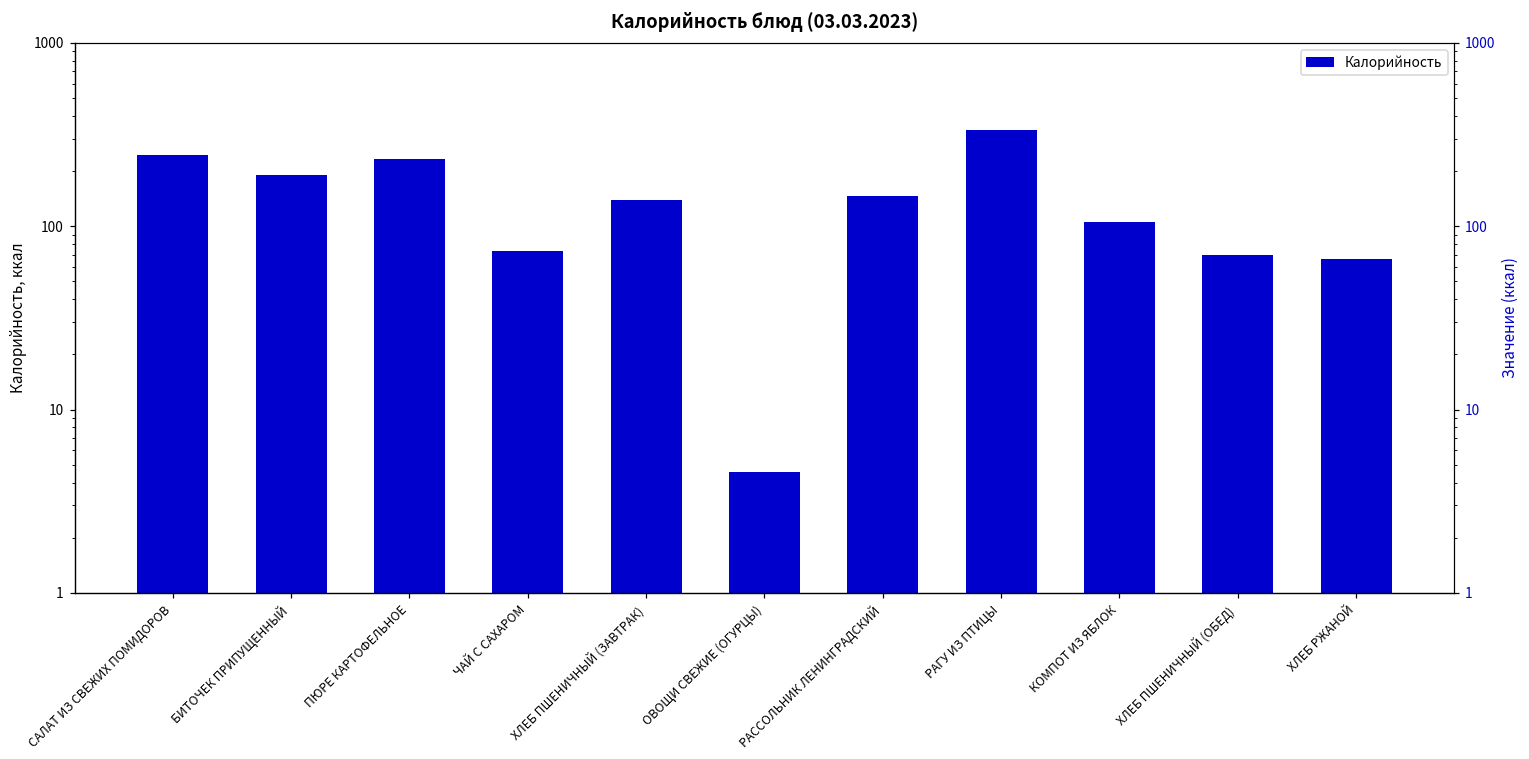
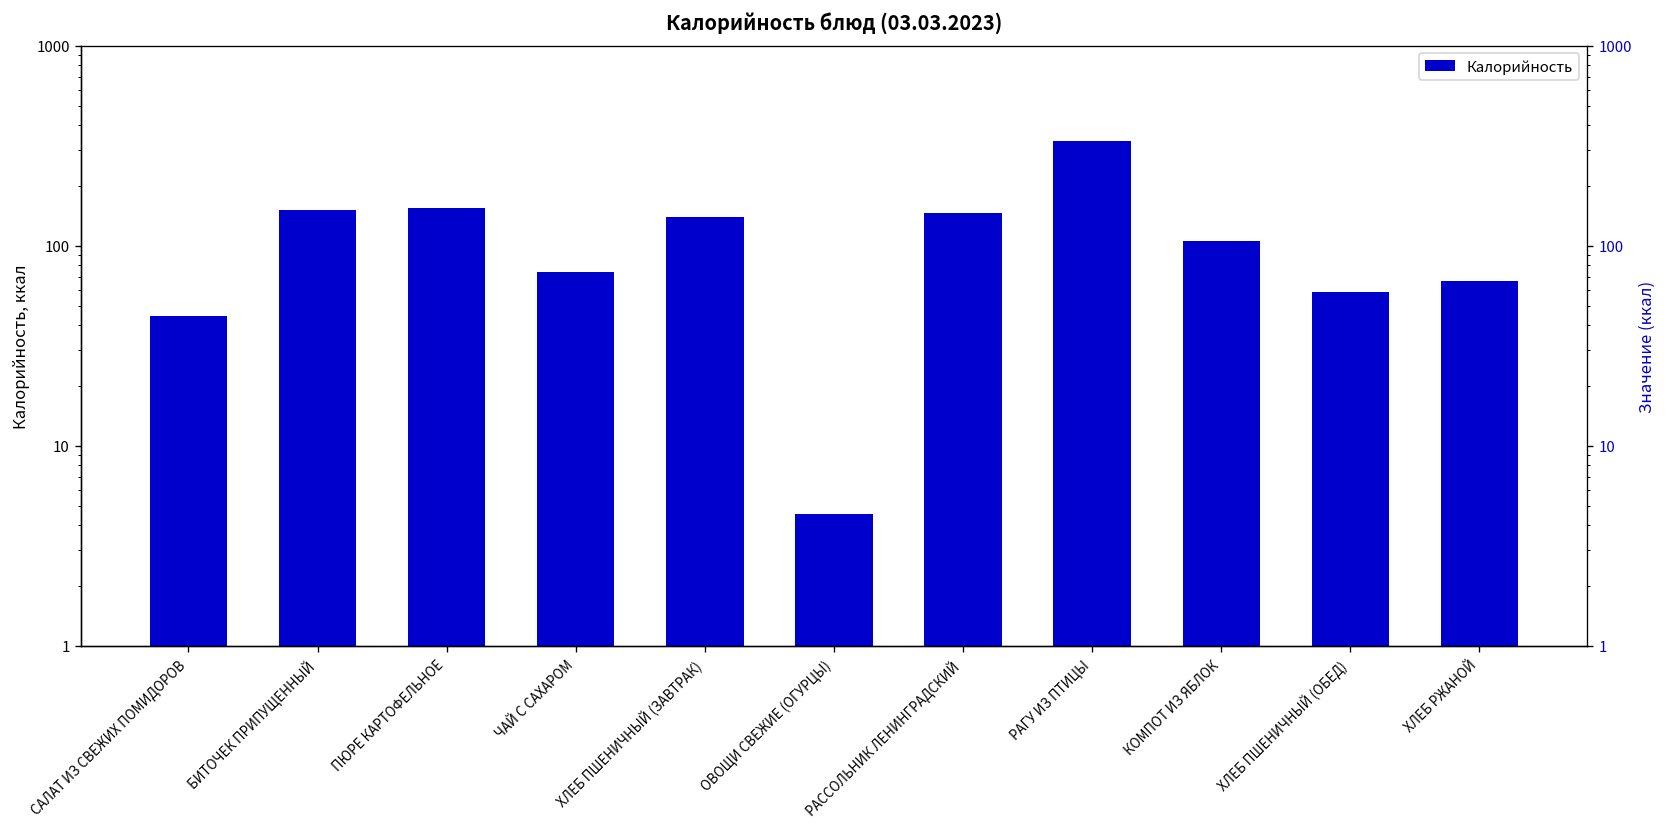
САЛАТ ИЗ СВЕЖИХ ПОМИДОРОВ: 240 -> 45
БИТОЧЕК ПРИПУЩЕННЫЙ: 190 -> 150
ПЮРЕ КАРТОФЕЛЬНОЕ: 230 -> 160
ХЛЕБ ПШЕНИЧНЫЙ (ОБЕД): 69 -> 59
